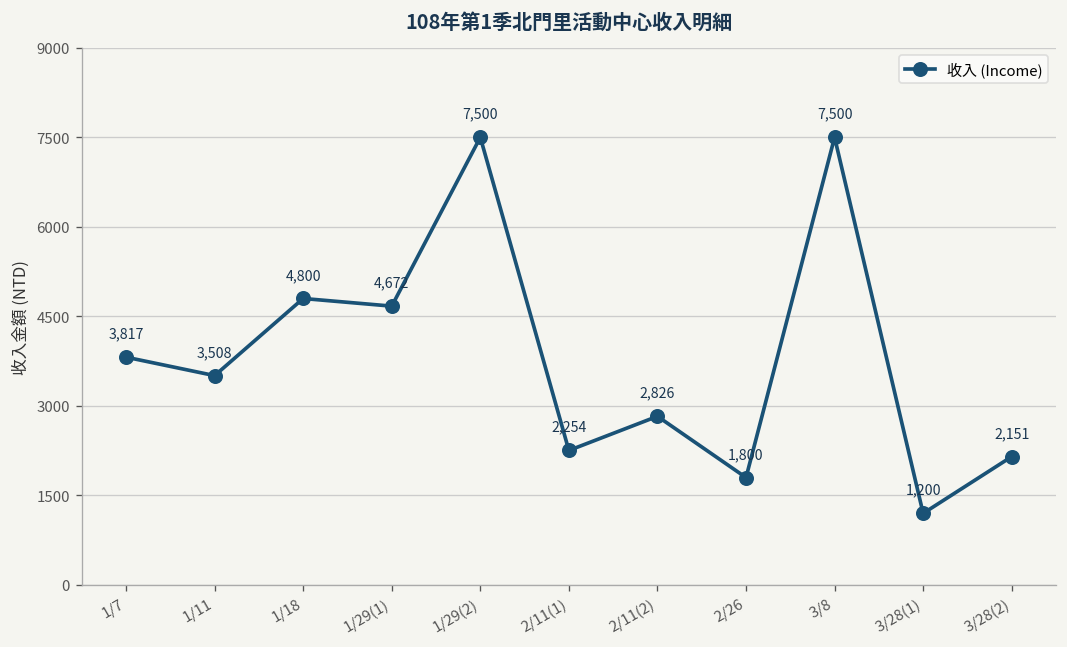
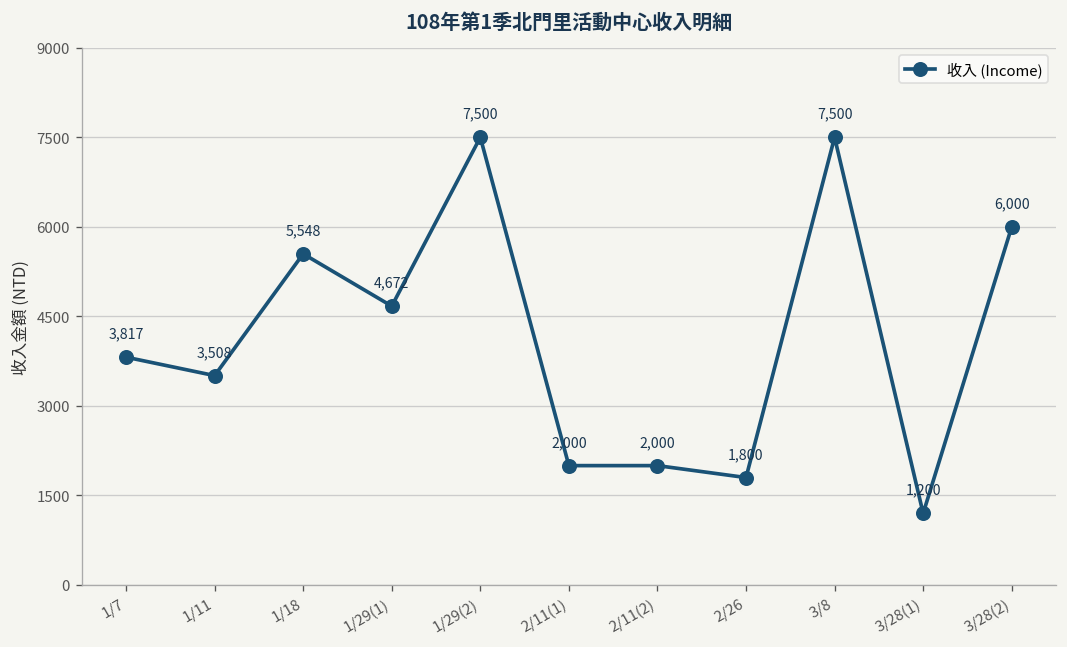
1/18: 4,800 -> 5,548
2/11(1): 2,254 -> 2,000
2/11(2): 2,826 -> 2,000
3/28(2): 2,151 -> 6,000
